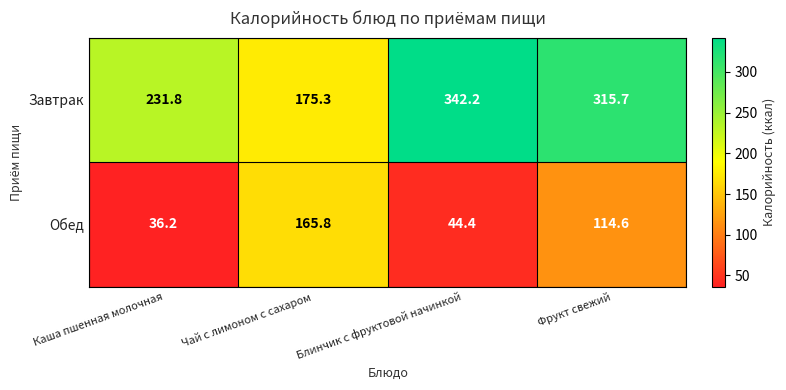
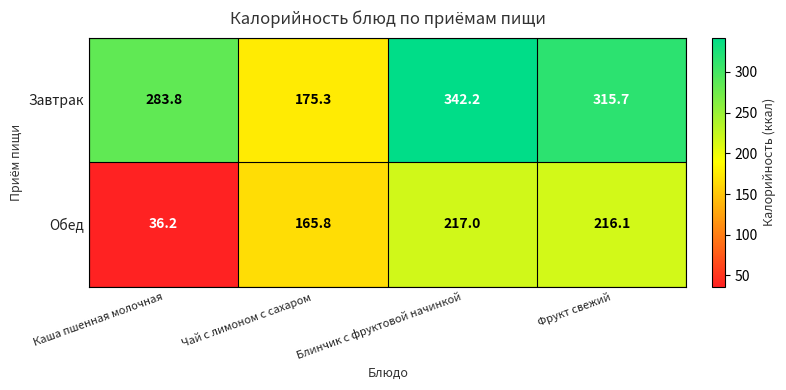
Завтрак, Каша пшенная молочная: 231.8 -> 283.8
Обед, Блинчик с фруктовой начинкой: 44.4 -> 217.0
Обед, Фрукт свежий: 114.6 -> 216.1
